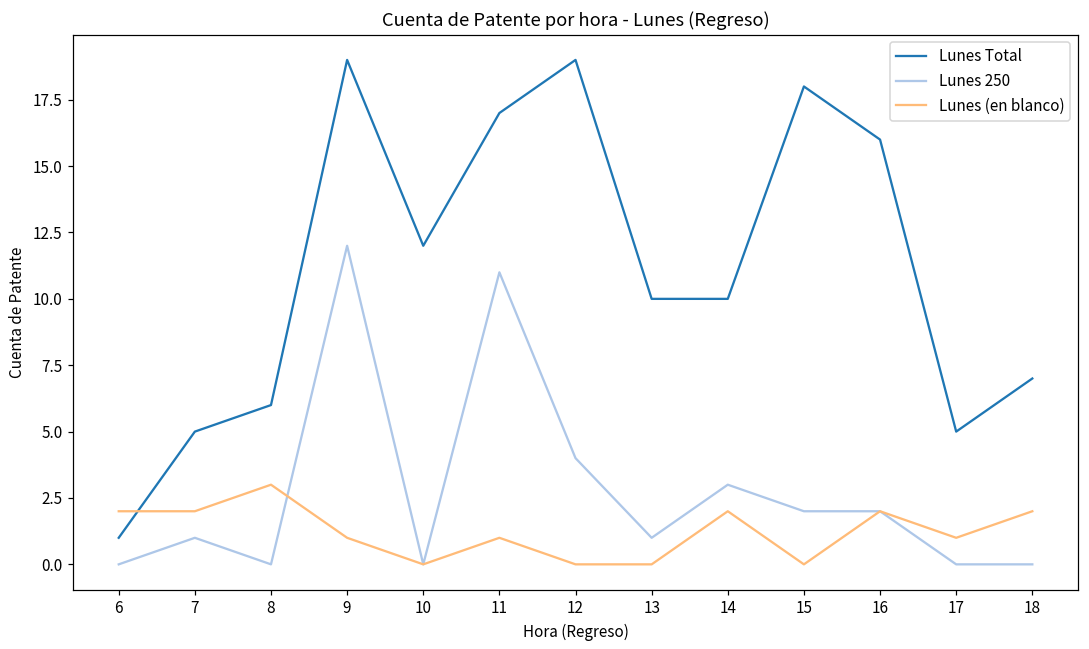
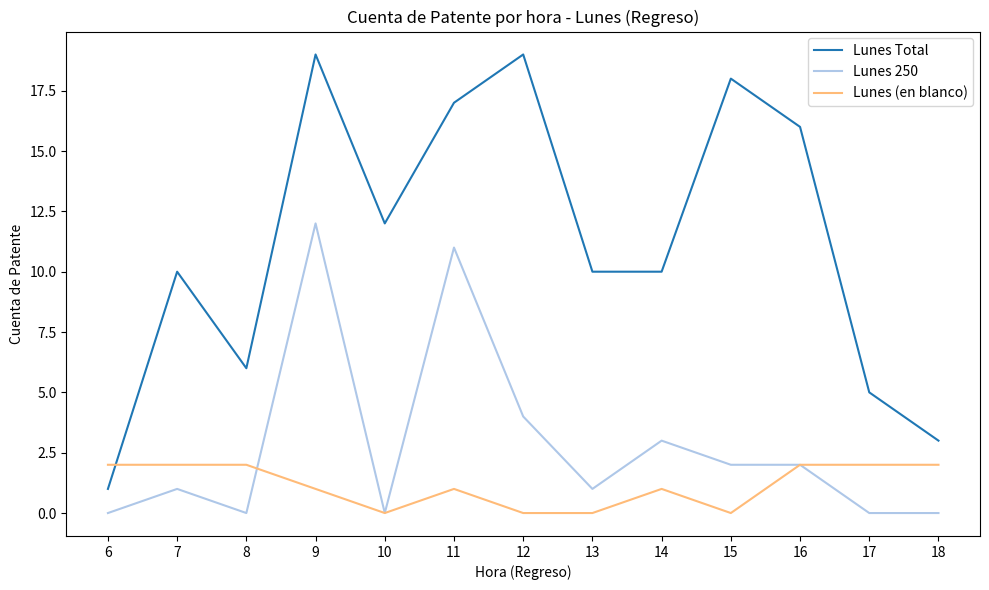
Lunes Total, 7: 5 -> 10
Lunes (en blanco), 8: 3 -> 2
Lunes (en blanco), 14: 2 -> 1
Lunes (en blanco), 17: 1 -> 2
Lunes Total, 18: 7 -> 3
